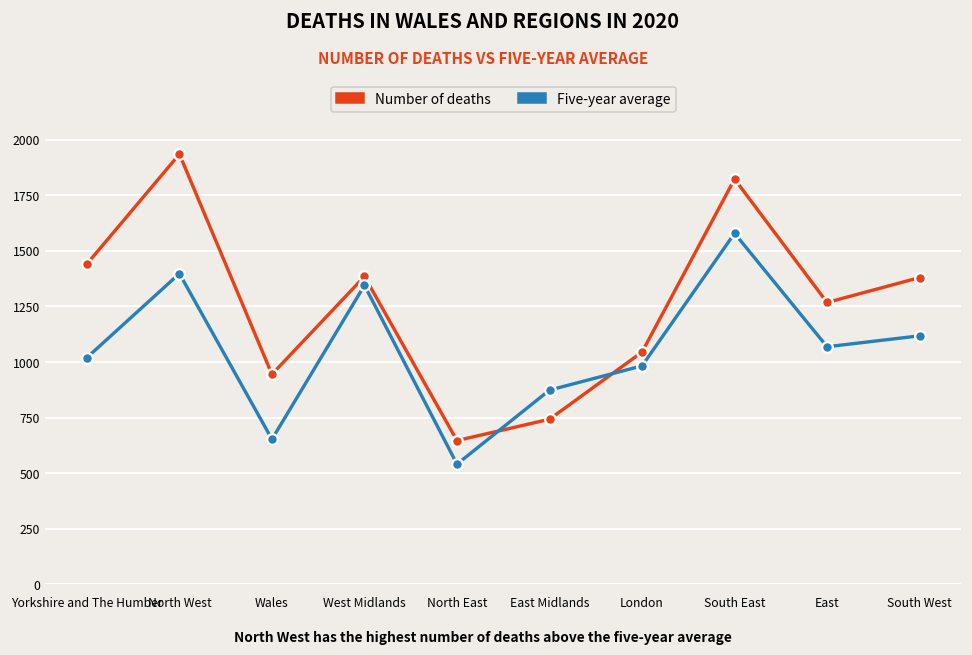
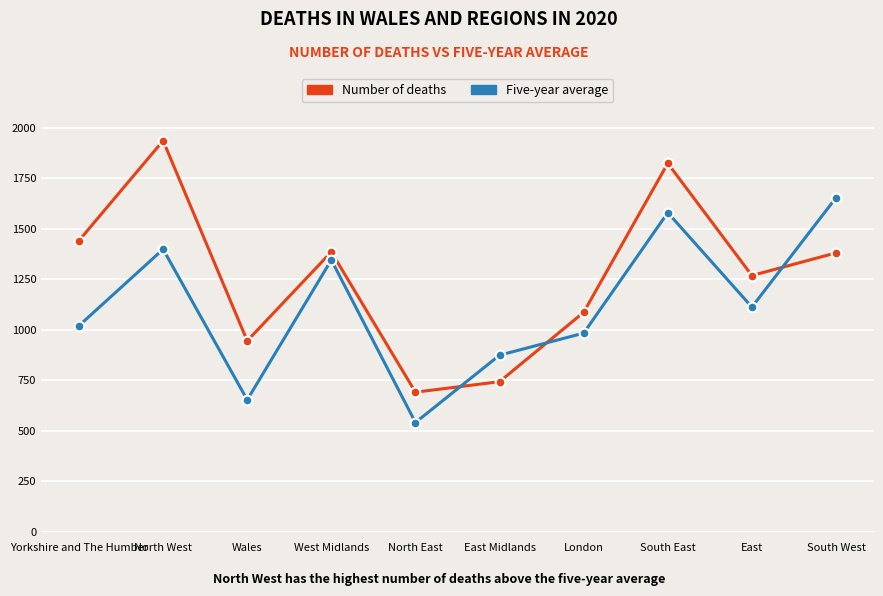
Number of deaths, North East: 650 -> 690
Number of deaths, London: 1050 -> 1090
Five-year average, East: 1070 -> 1110
Five-year average, South West: 1120 -> 1650
